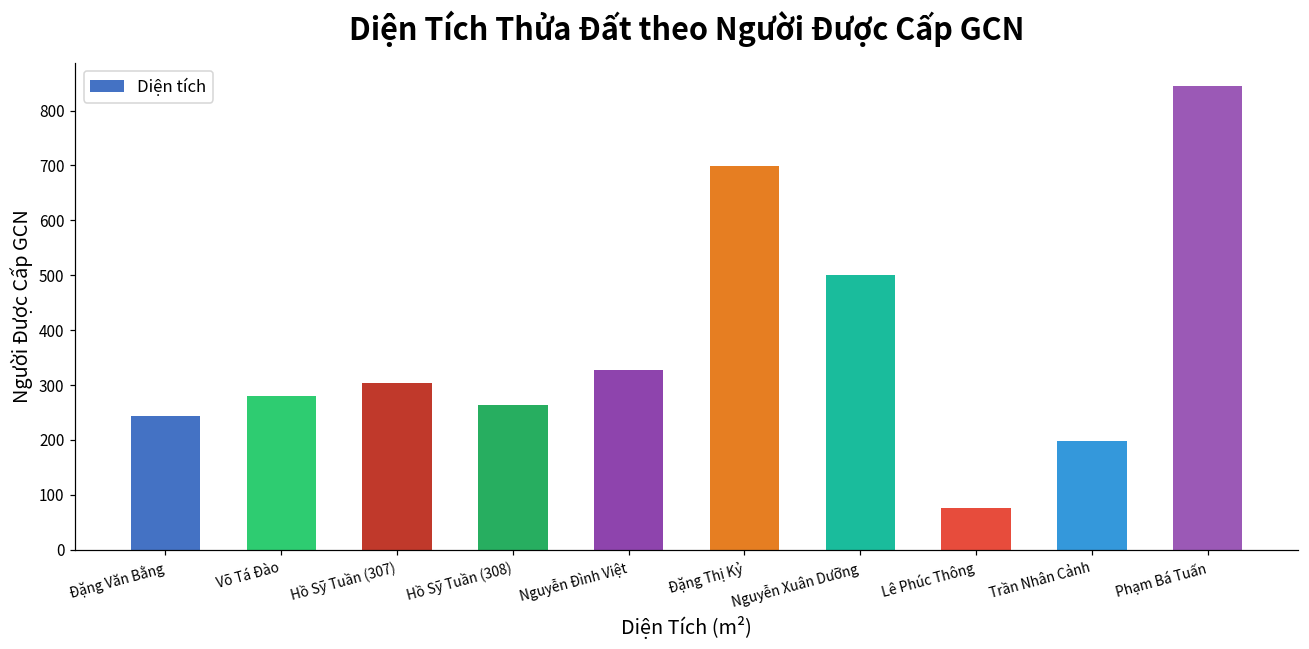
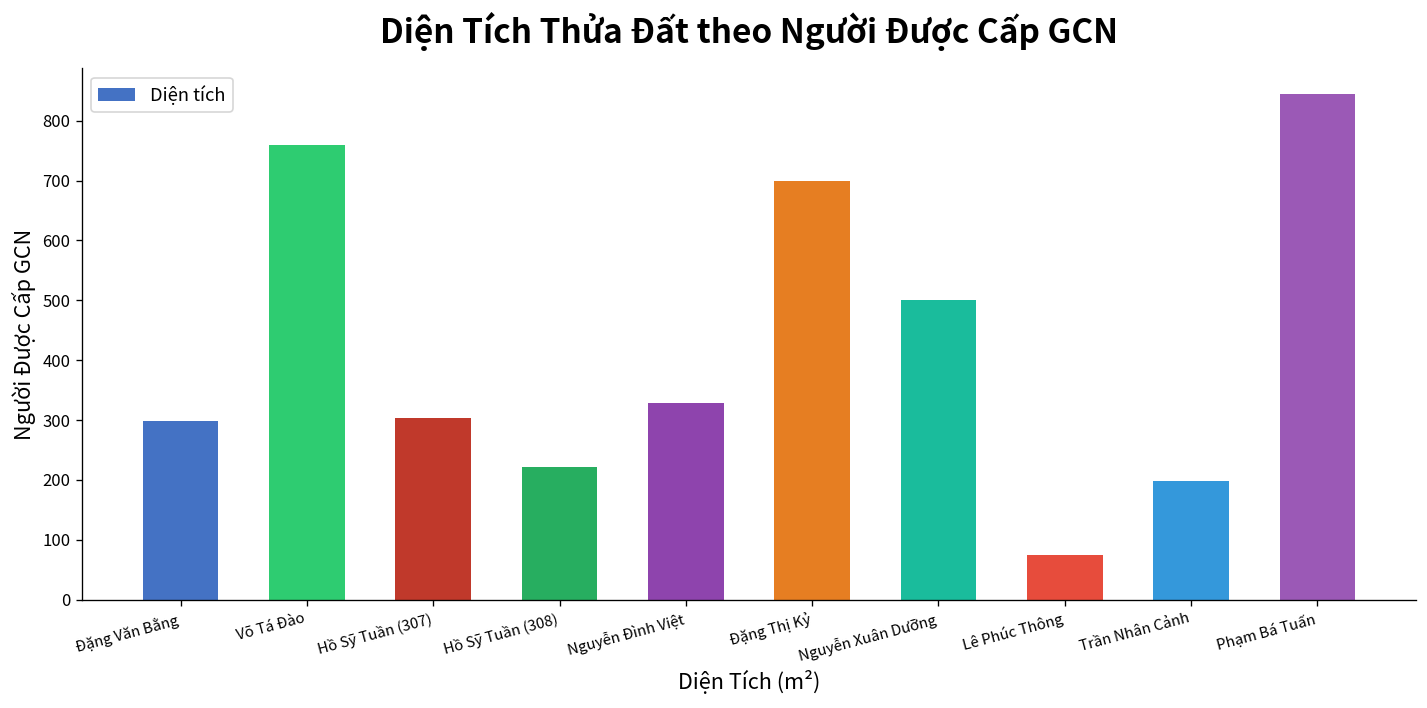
Đặng Văn Bằng: 240 -> 300
Võ Tá Đào: 280 -> 760
Hồ Sỹ Tuần (308): 260 -> 220
